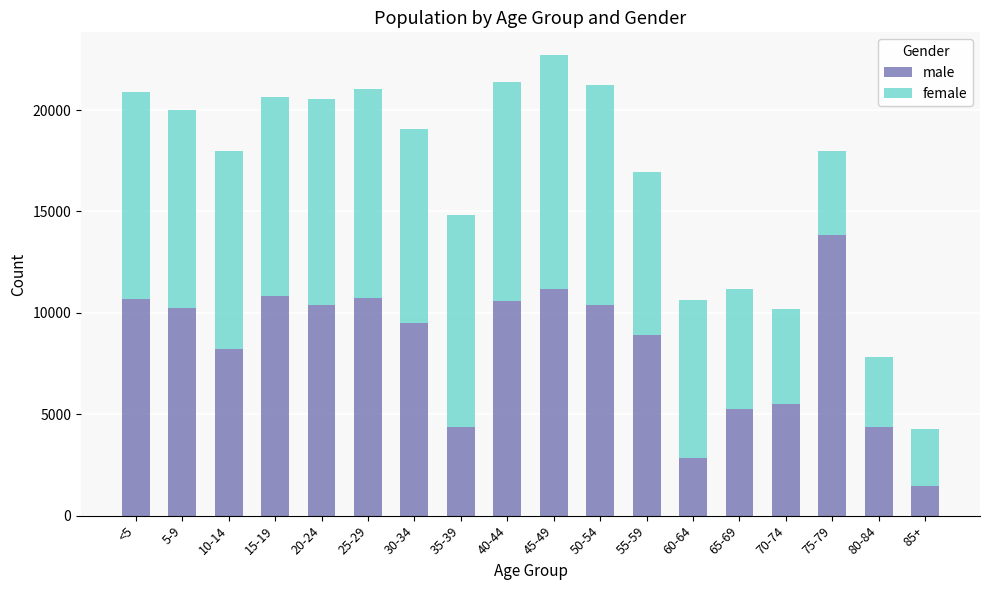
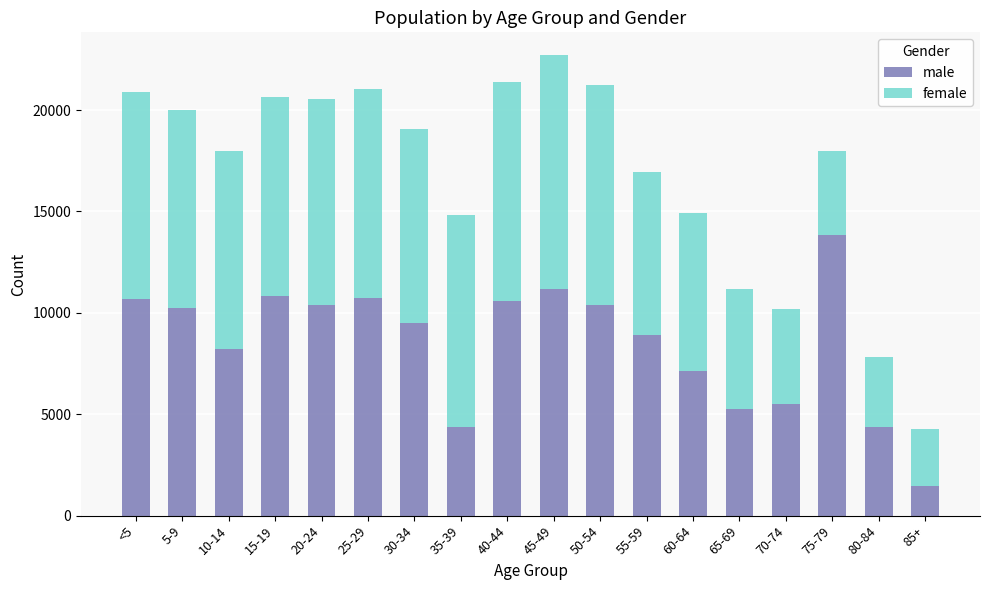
male, 60-64: 2800 -> 7200
